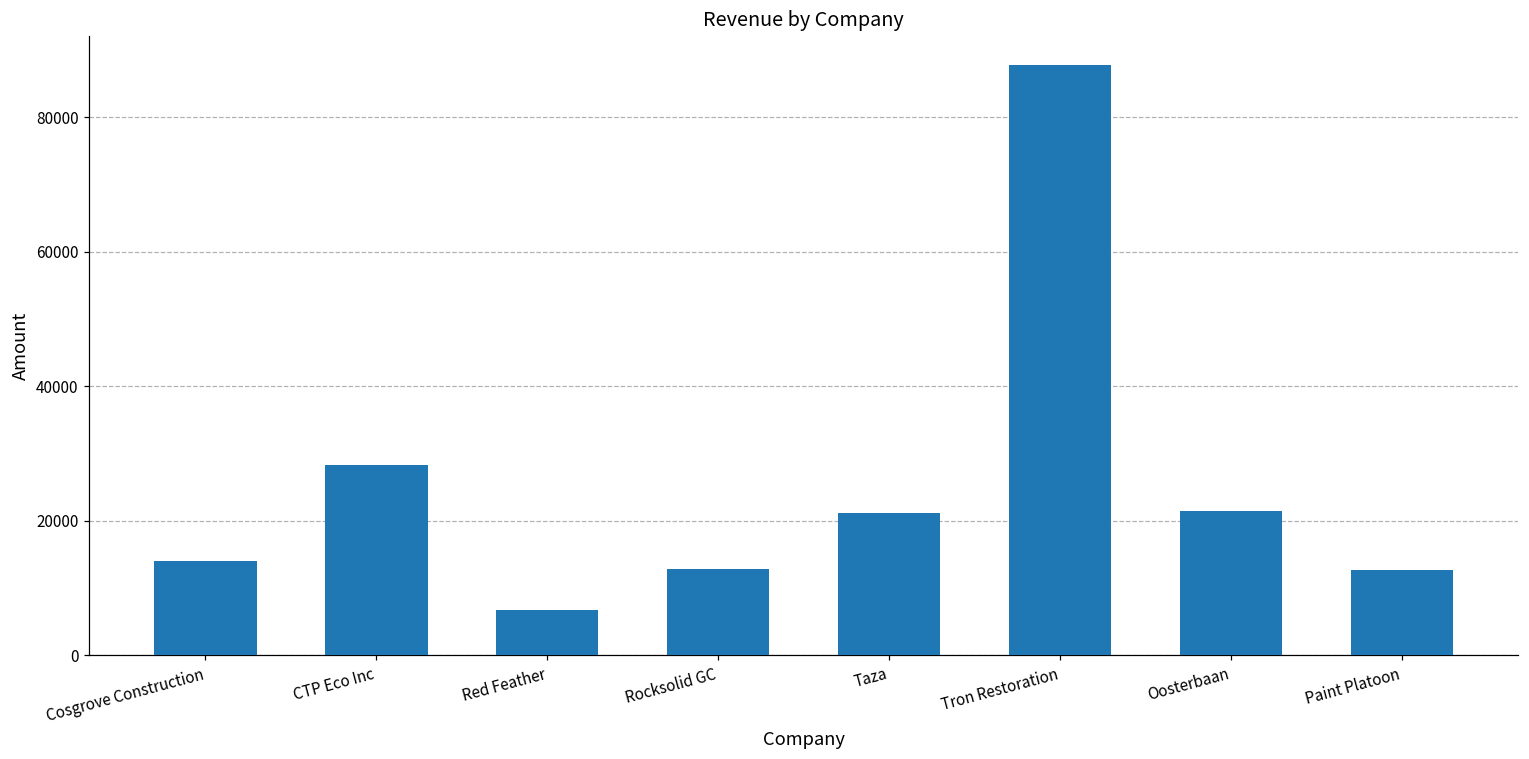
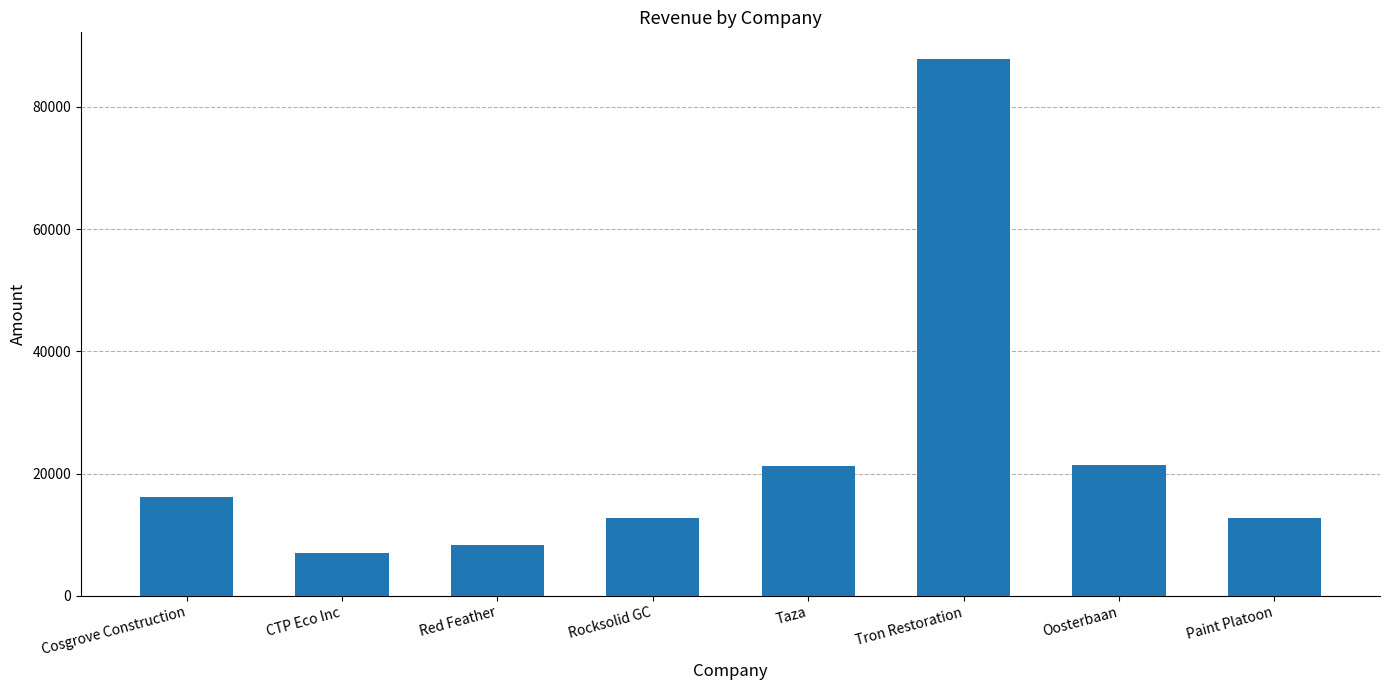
Cosgrove Construction: 14000 -> 16000
CTP Eco Inc: 28000 -> 7000
Red Feather: 7000 -> 8000
